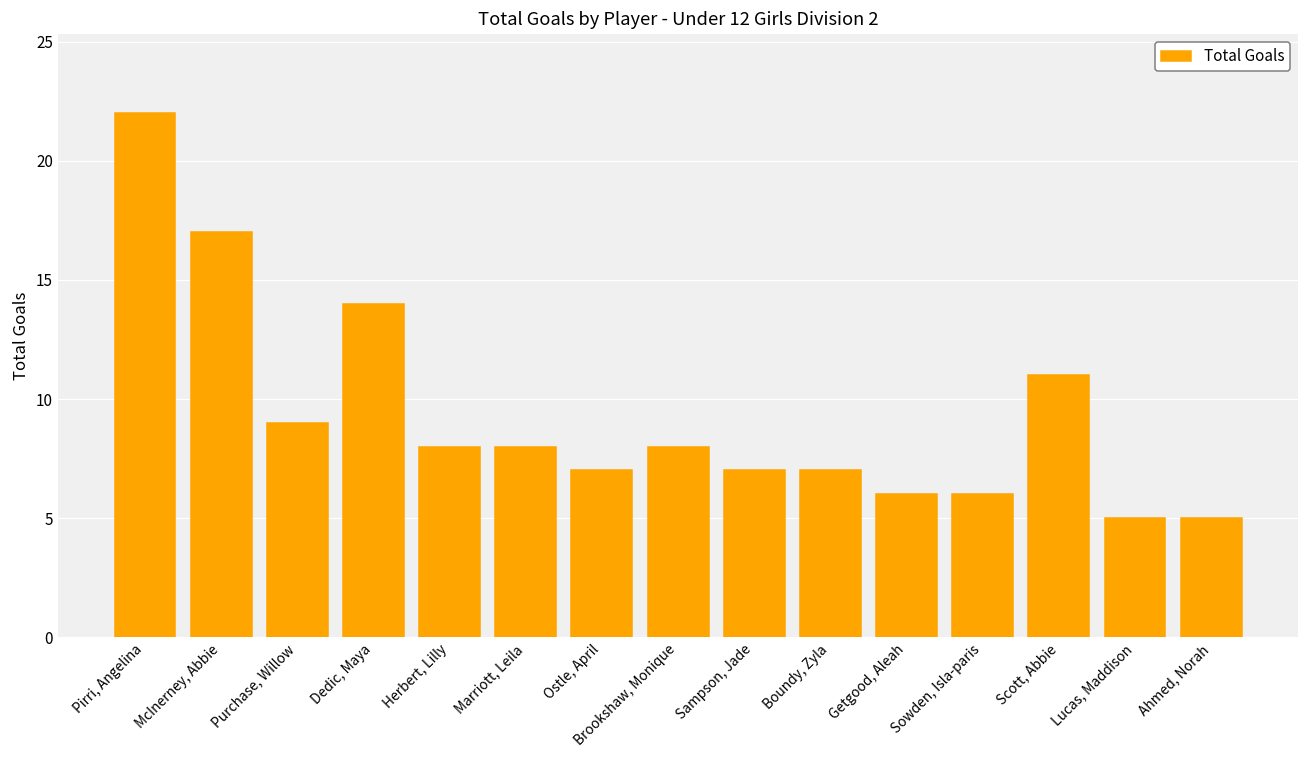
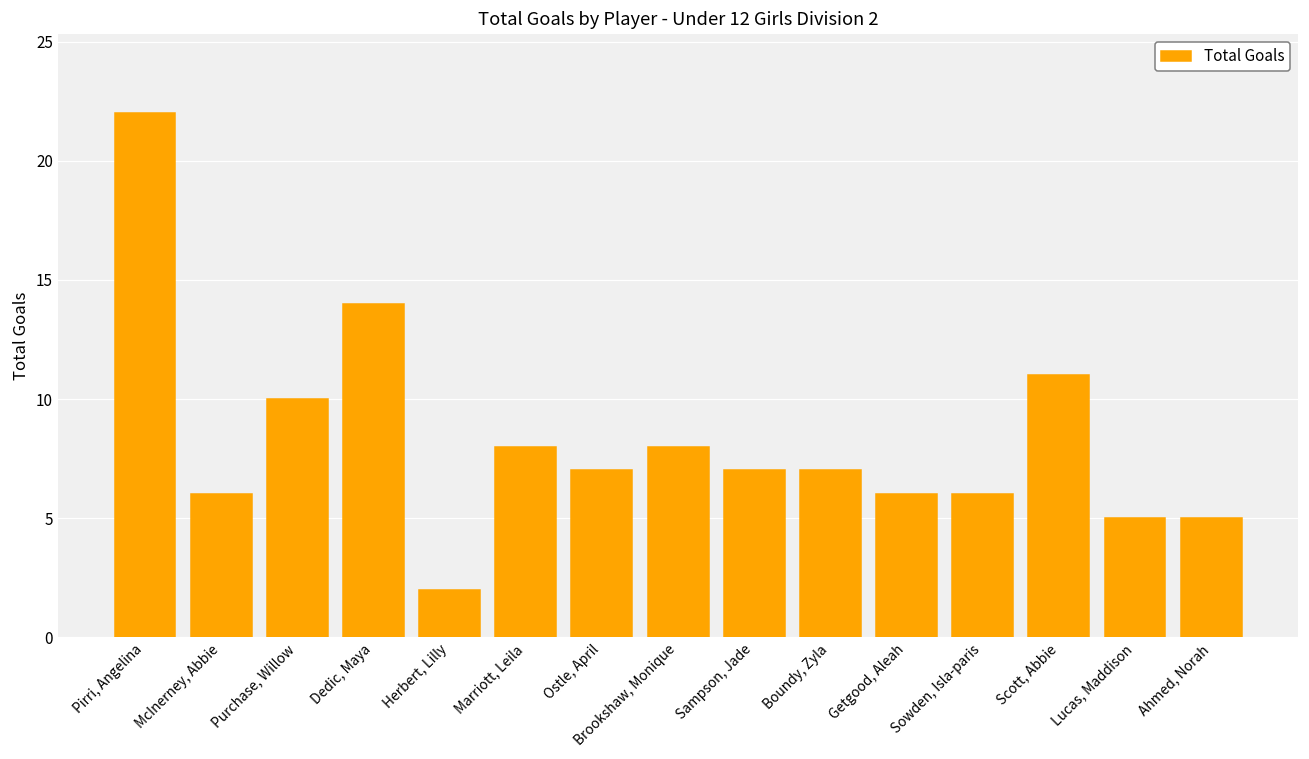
McInerney, Abbie: 17 -> 6
Purchase, Willow: 9 -> 10
Herbert, Lilly: 8 -> 2
